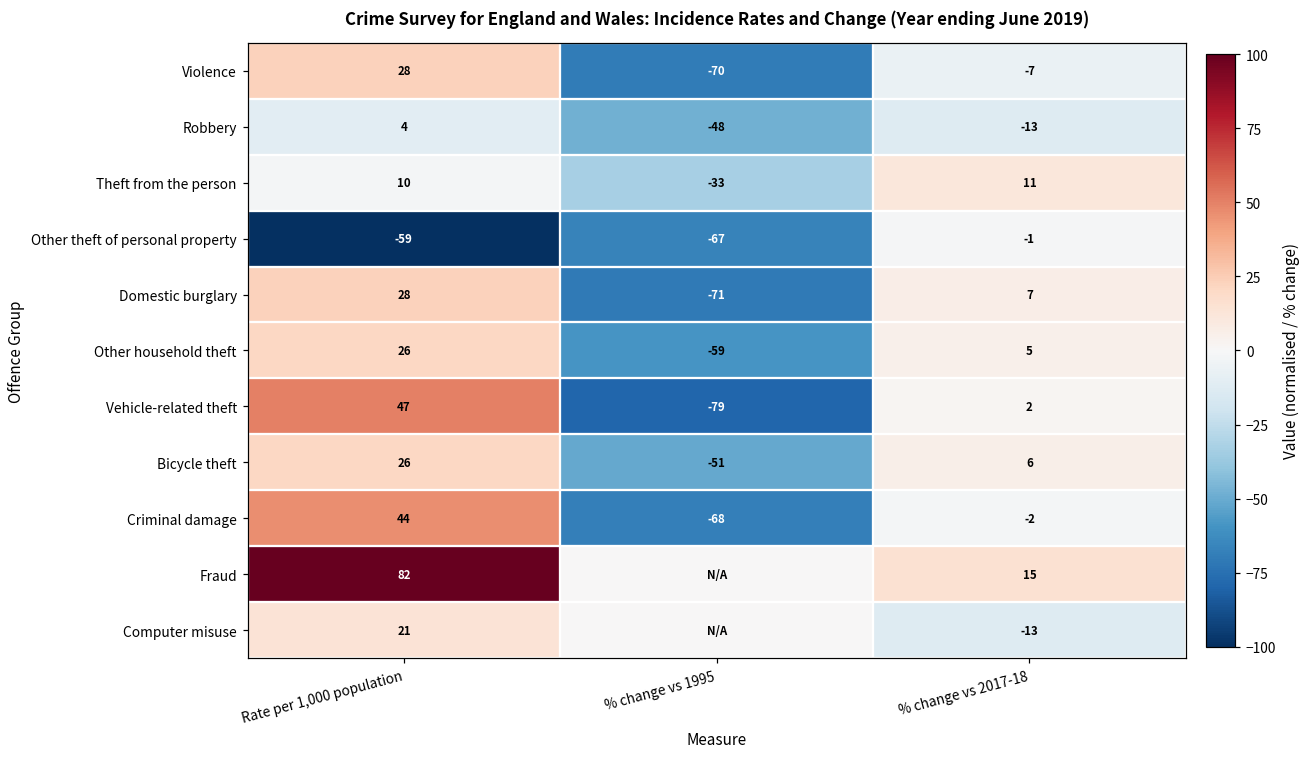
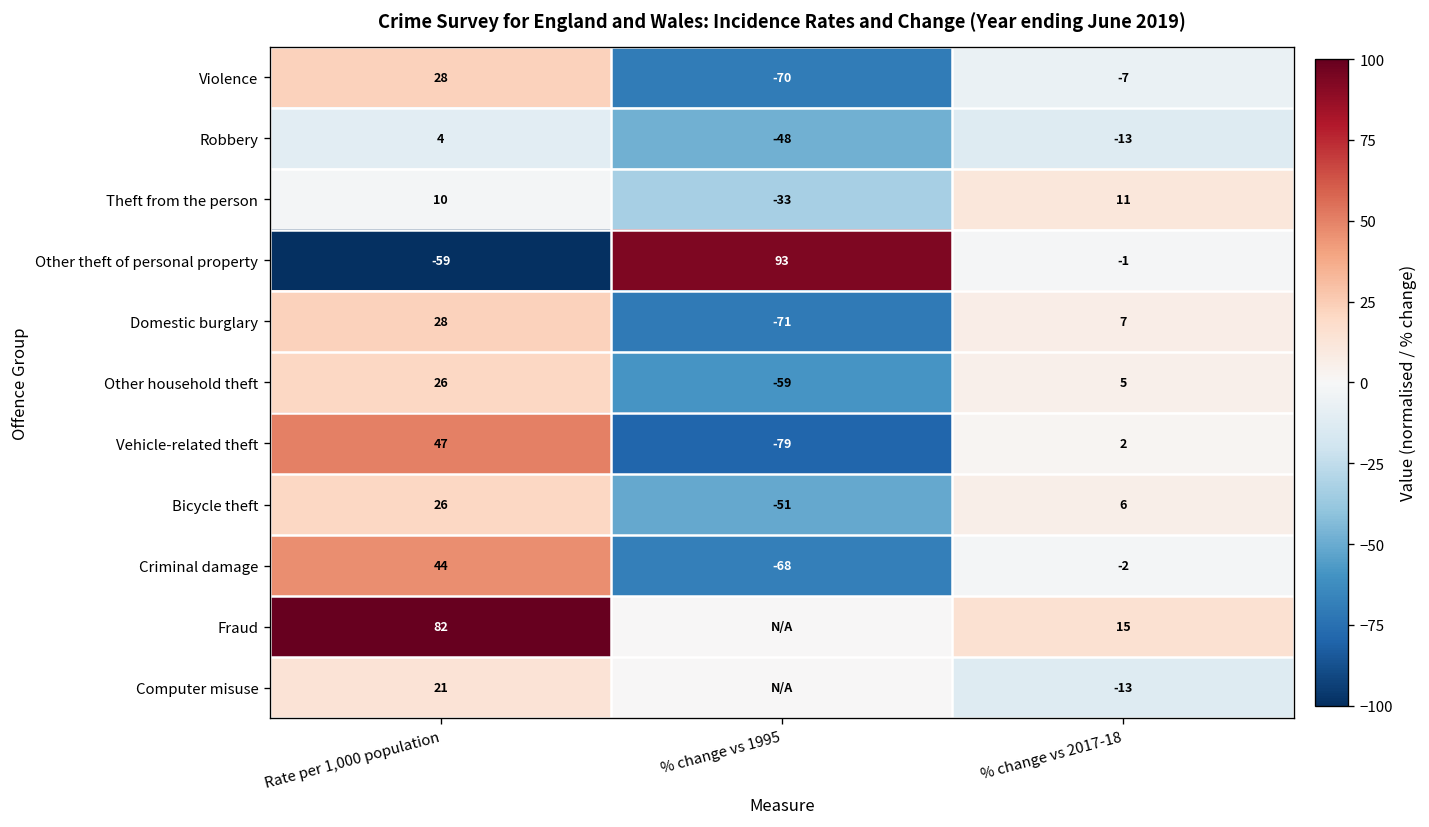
Other theft of personal property, % change vs 1995: -67 -> 93
